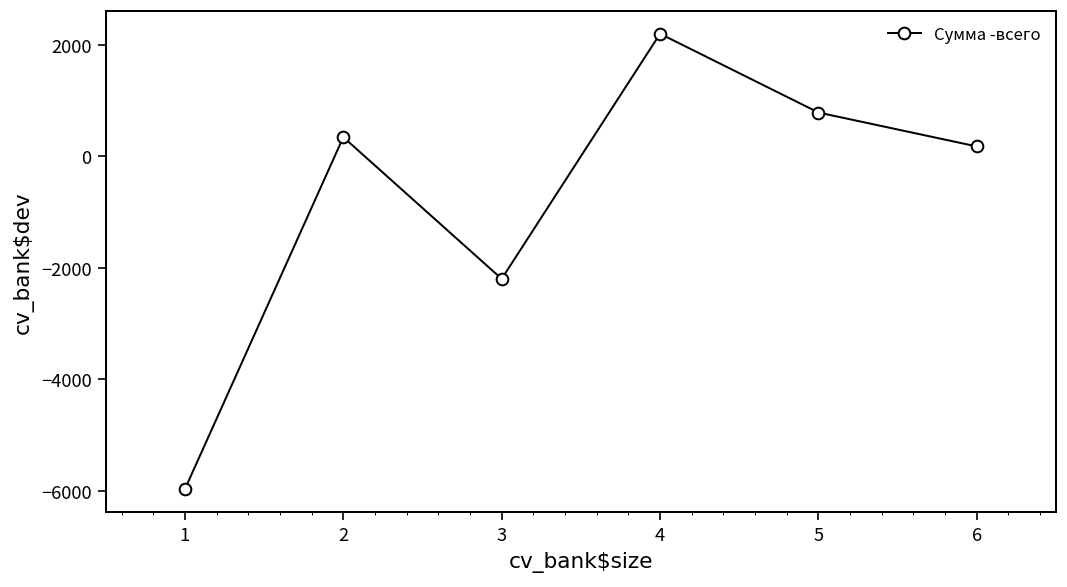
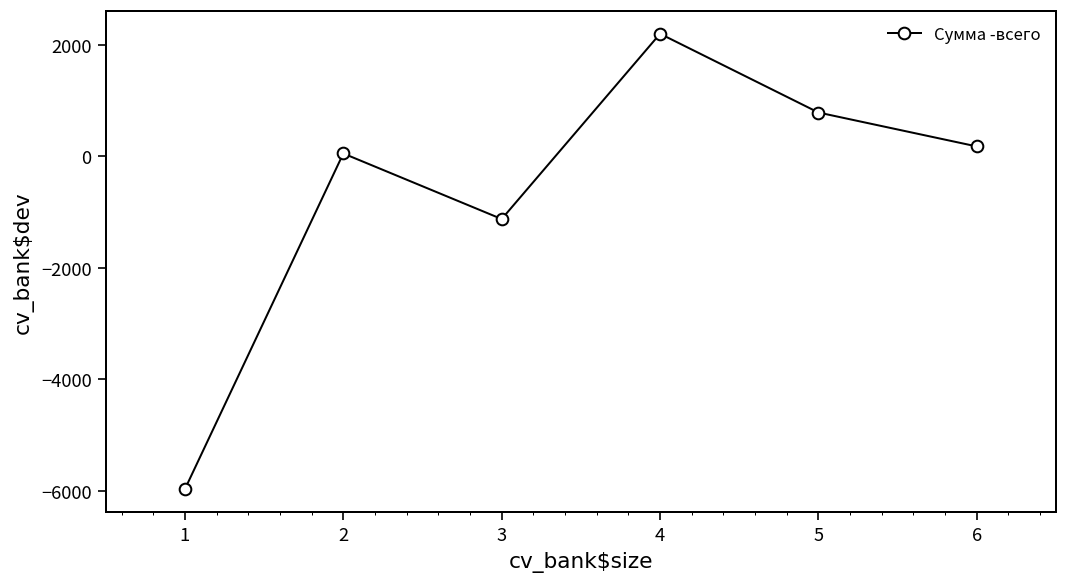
2: 300 -> 100
3: -2200 -> -1100
